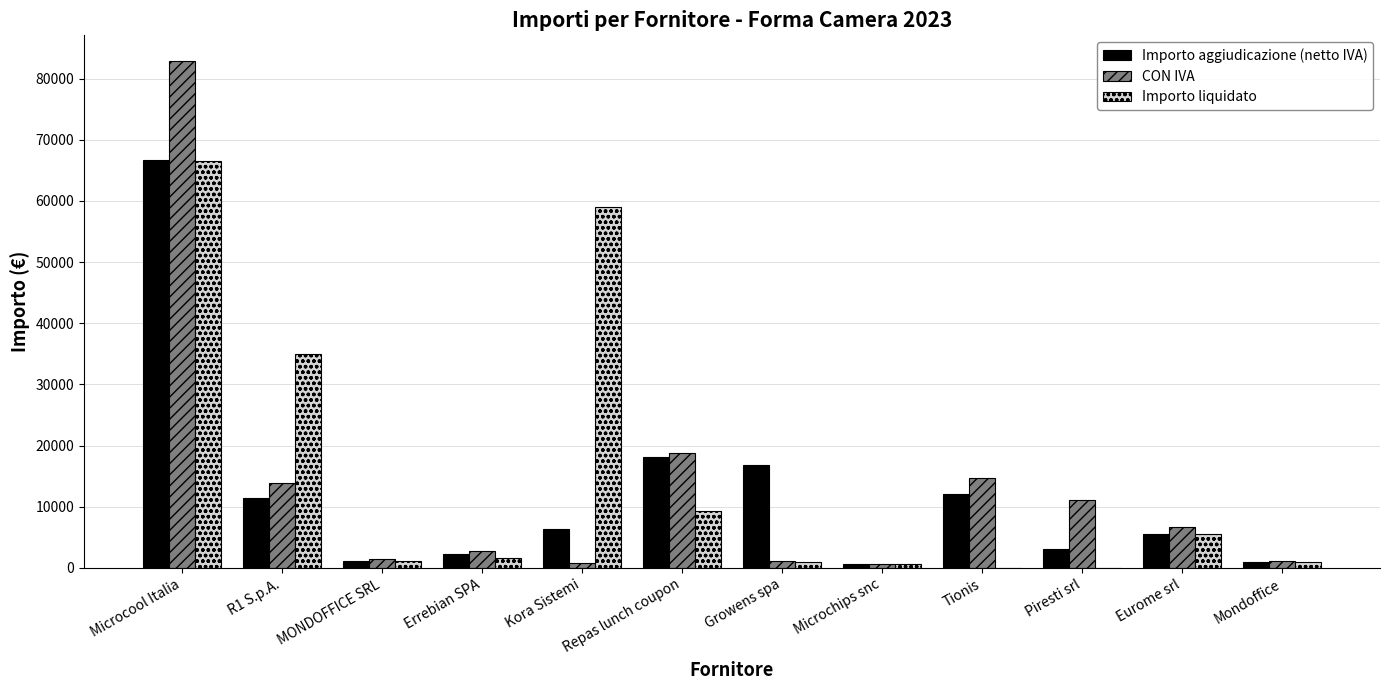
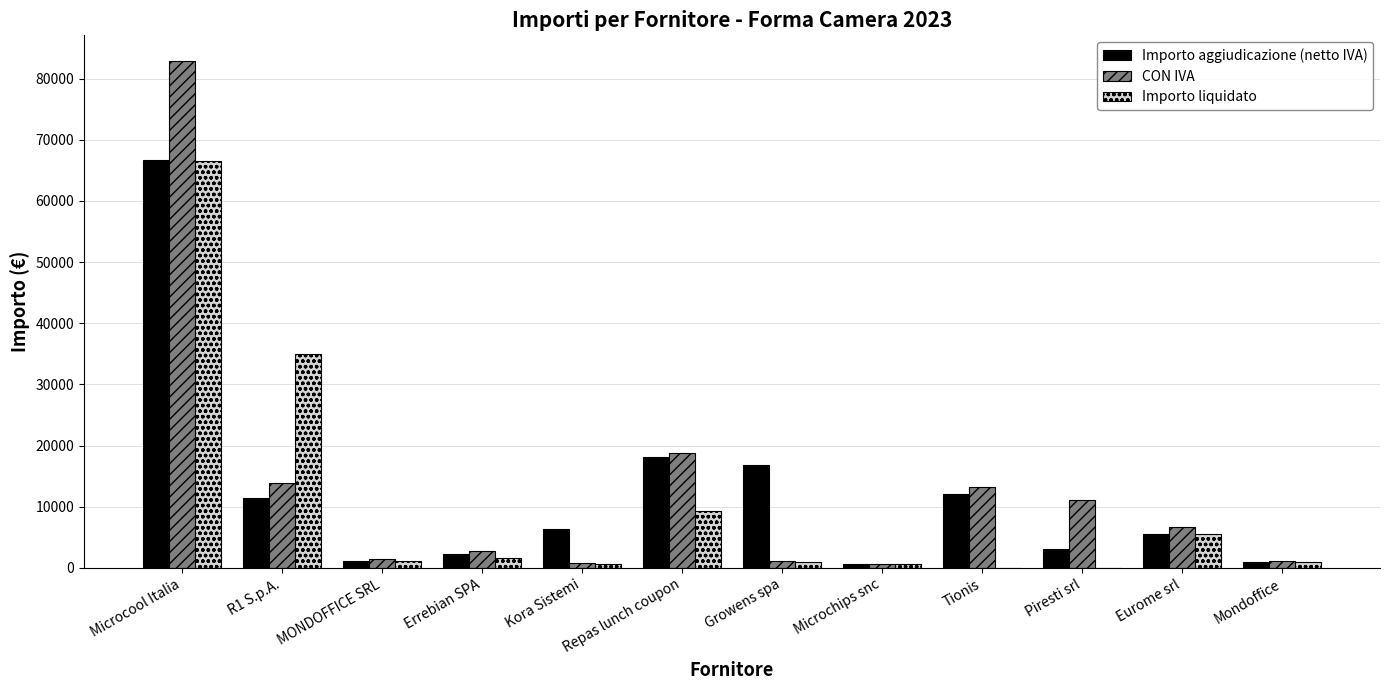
Importo liquidato, Kora Sistemi: 59000 -> 1000
CON IVA, Tionis: 15000 -> 13000
